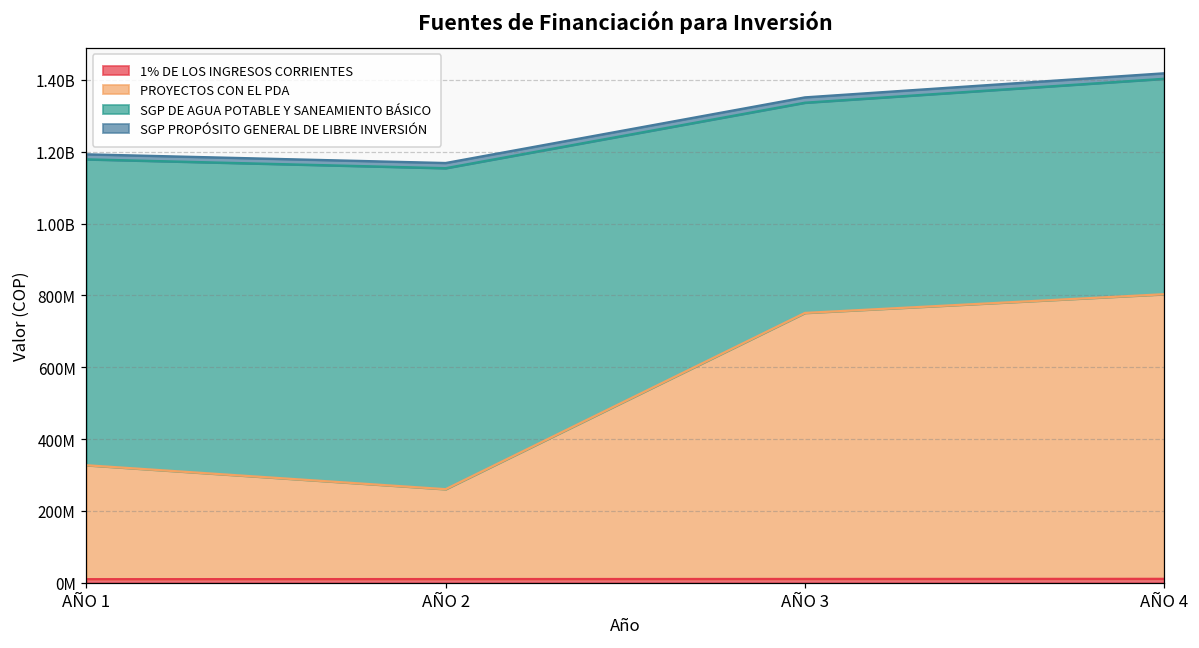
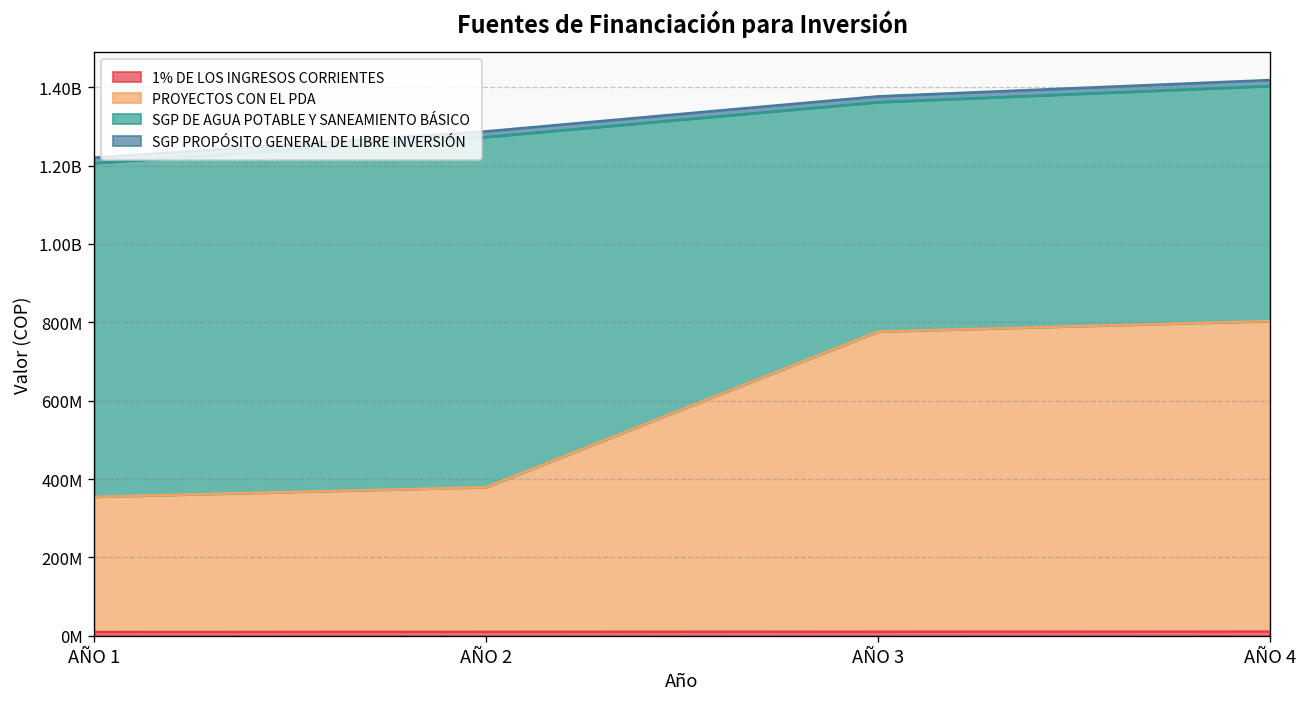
PROYECTOS CON EL PDA, AÑO 1: 320000000 -> 340000000
PROYECTOS CON EL PDA, AÑO 2: 250000000 -> 370000000
PROYECTOS CON EL PDA, AÑO 3: 740000000 -> 770000000
